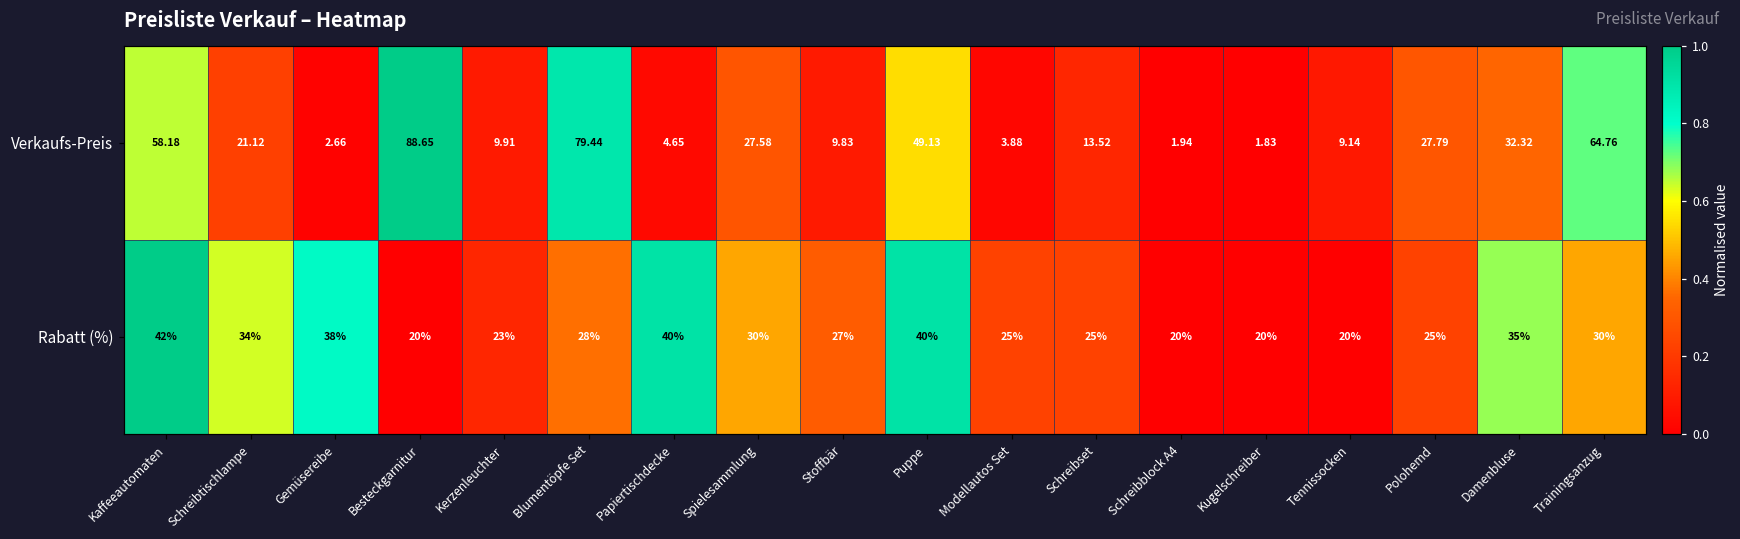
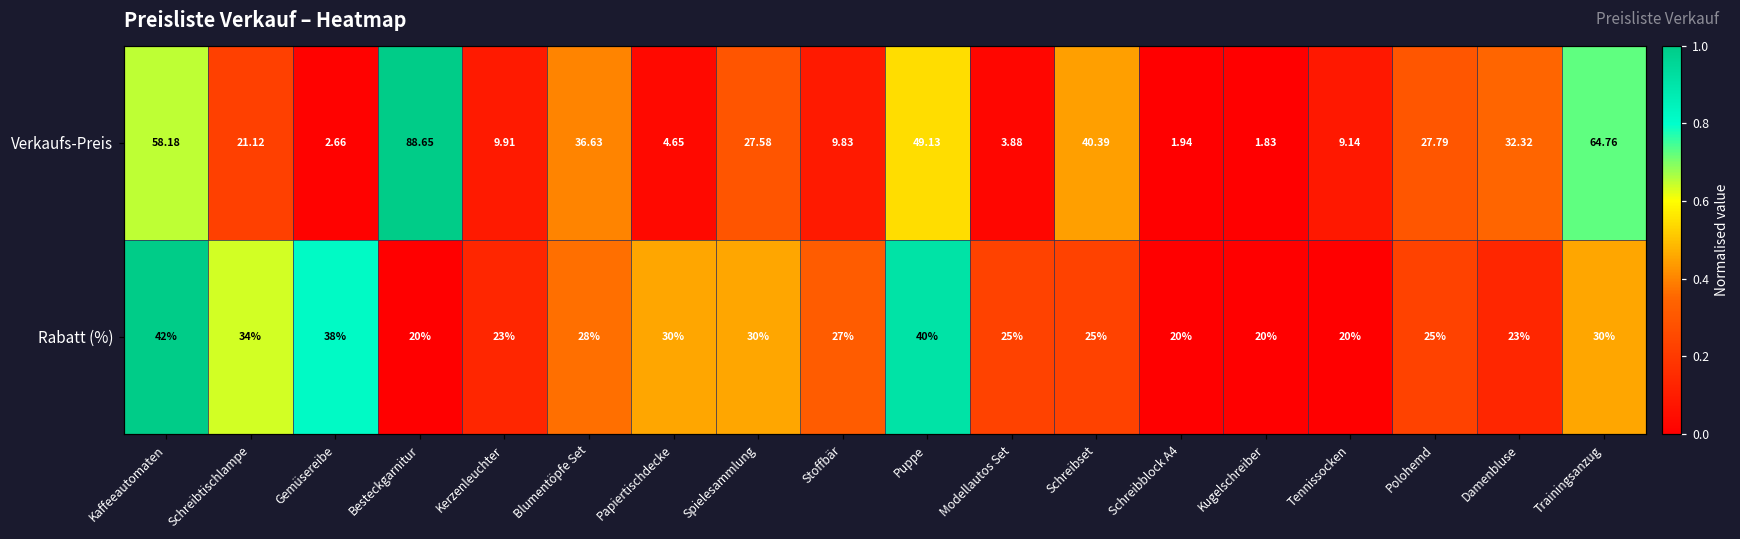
Verkaufs-Preis, Blumentöpfe Set: 79.44 -> 36.63
Verkaufs-Preis, Schreibset: 13.52 -> 40.39
Rabatt (%), Papiertischdecke: 40% -> 30%
Rabatt (%), Damenbluse: 35% -> 23%
